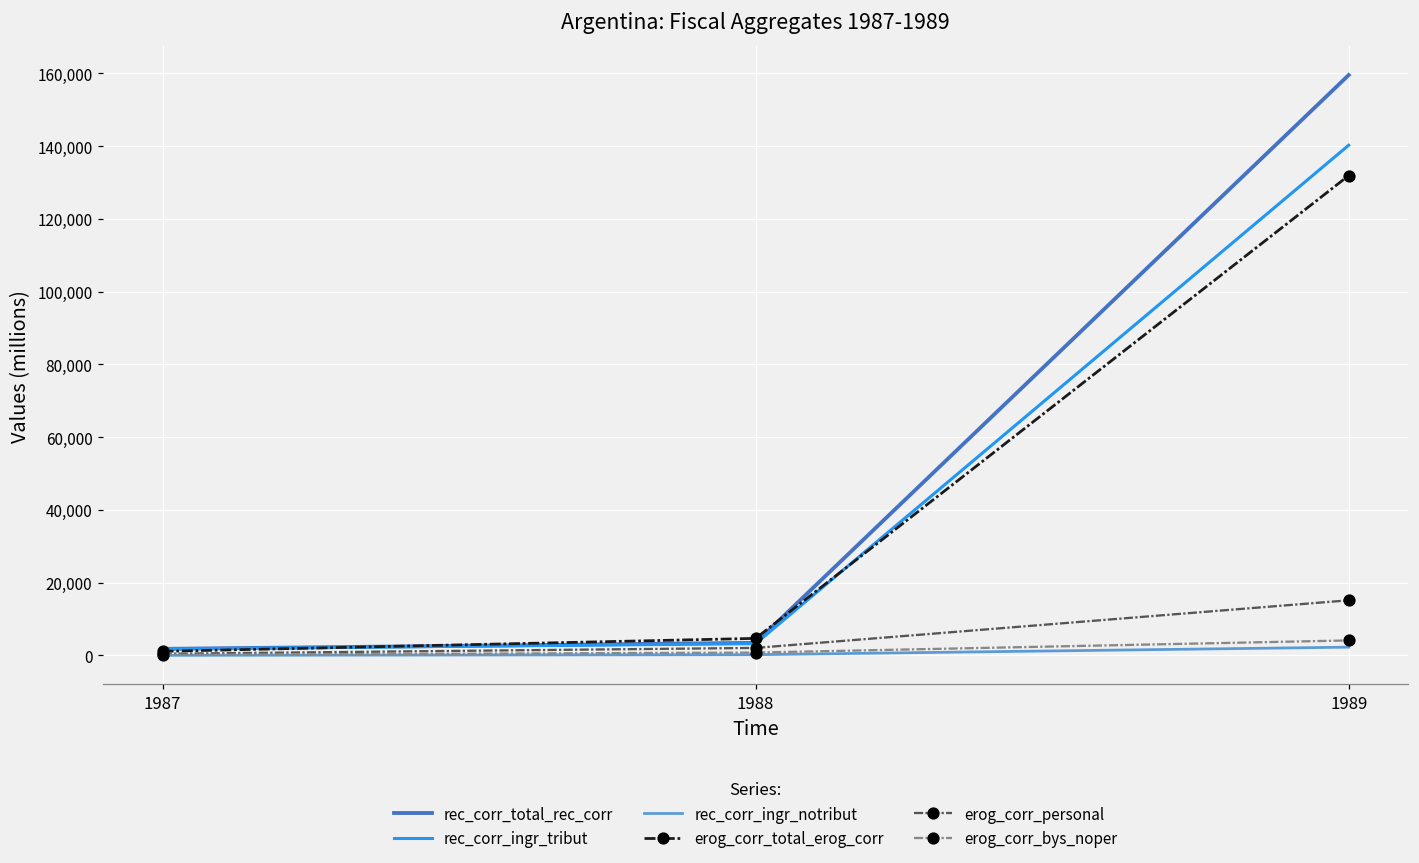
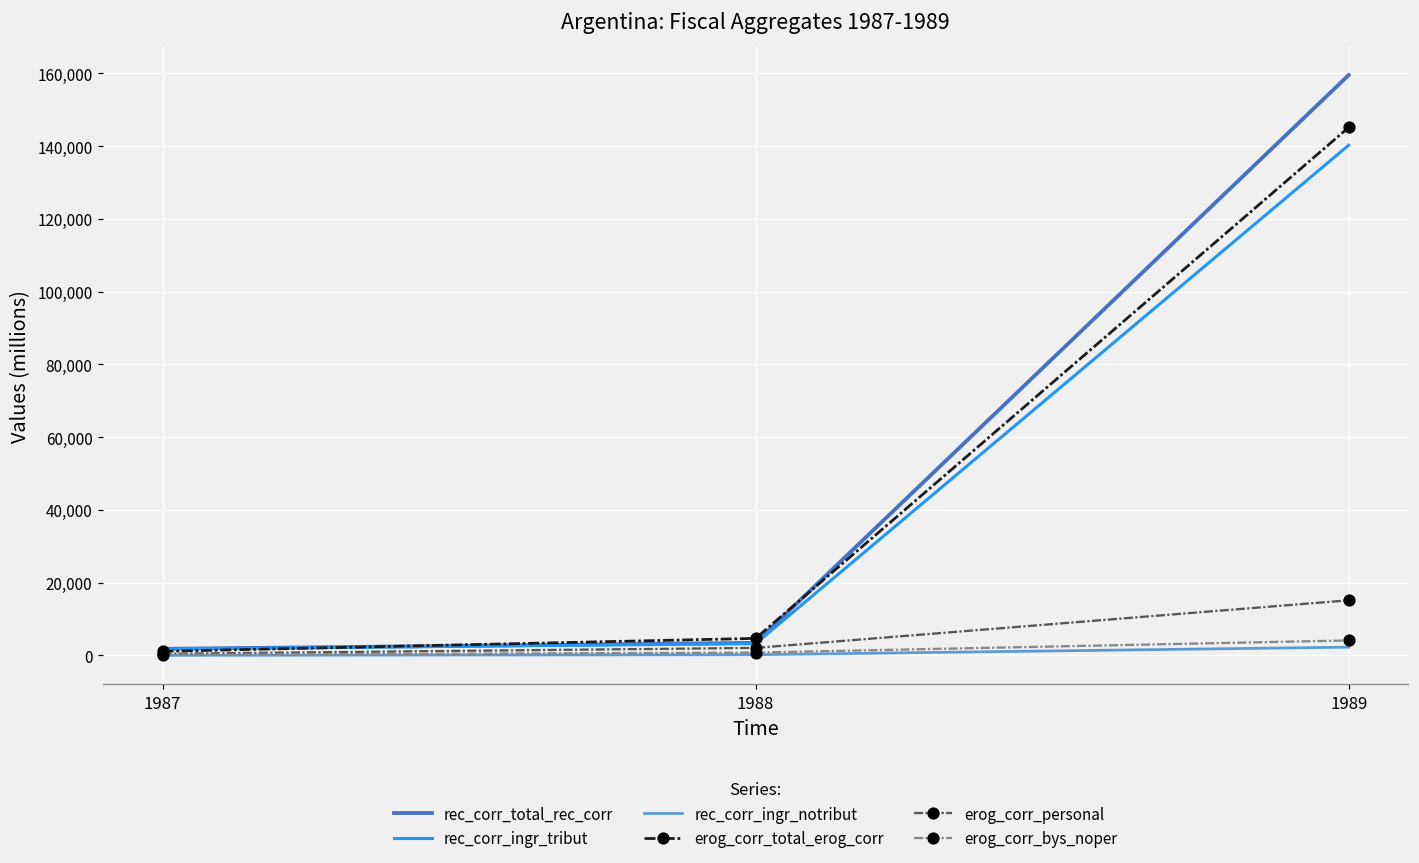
erog_corr_total_erog_corr, 1989: 132,000 -> 145,000
